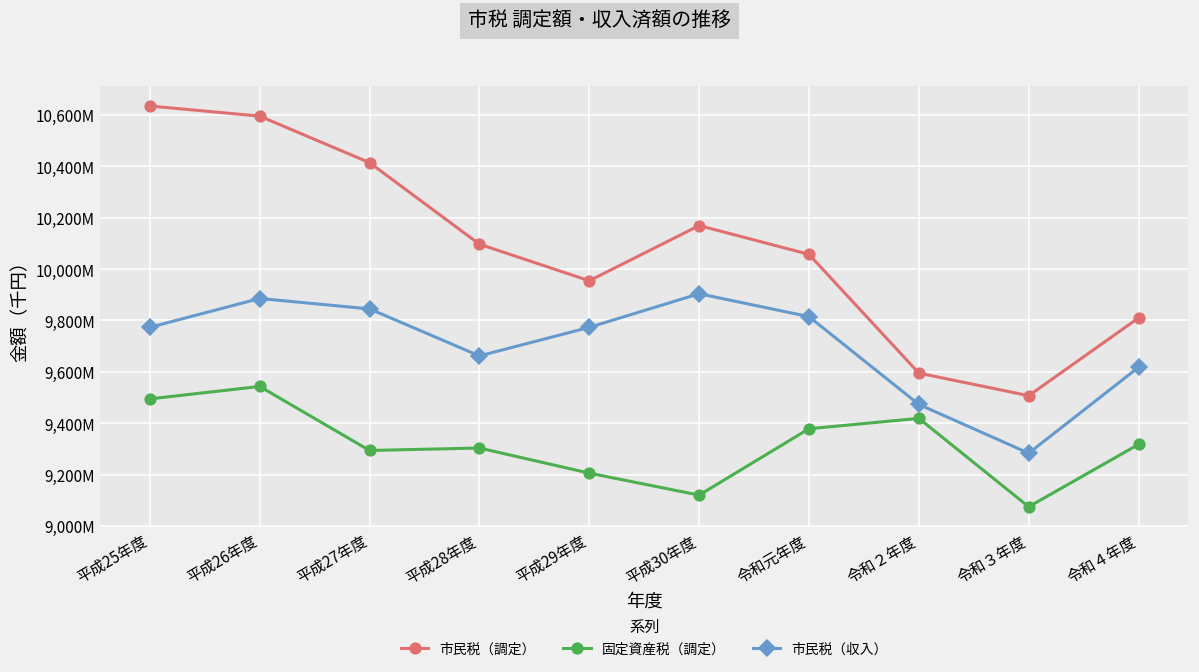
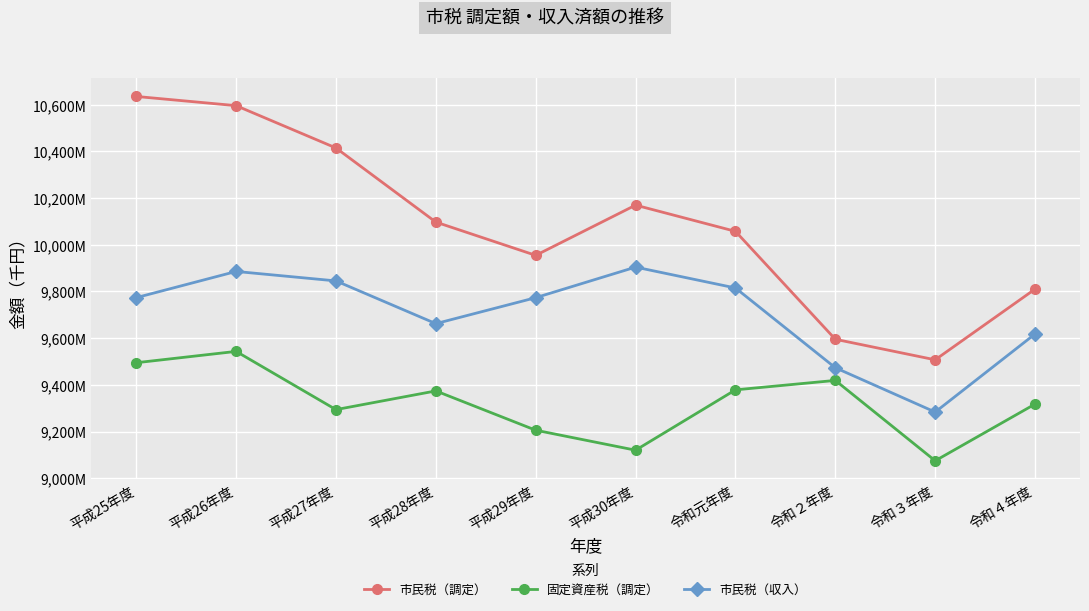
固定資産税（調定）, 平成28年度: 9,300,000,000 -> 9,370,000,000
